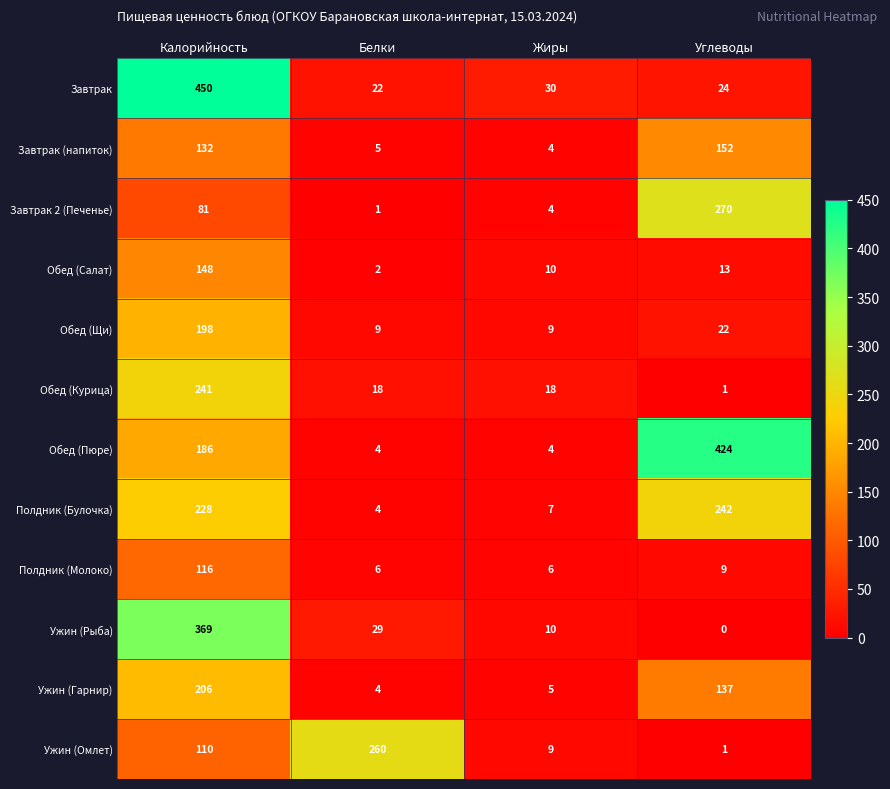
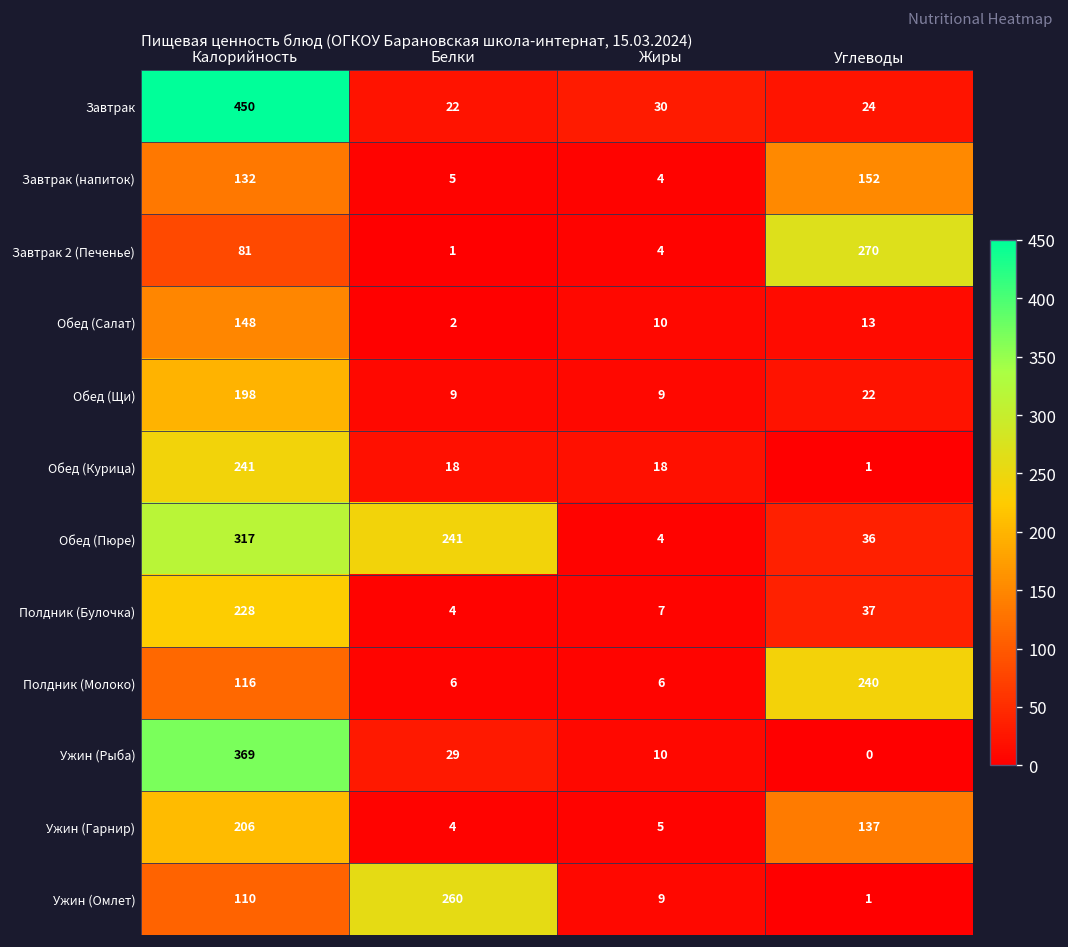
Обед (Пюре), Калорийность: 186 -> 317
Обед (Пюре), Белки: 4 -> 241
Обед (Пюре), Углеводы: 424 -> 36
Полдник (Булочка), Углеводы: 242 -> 37
Полдник (Молоко), Углеводы: 9 -> 240
